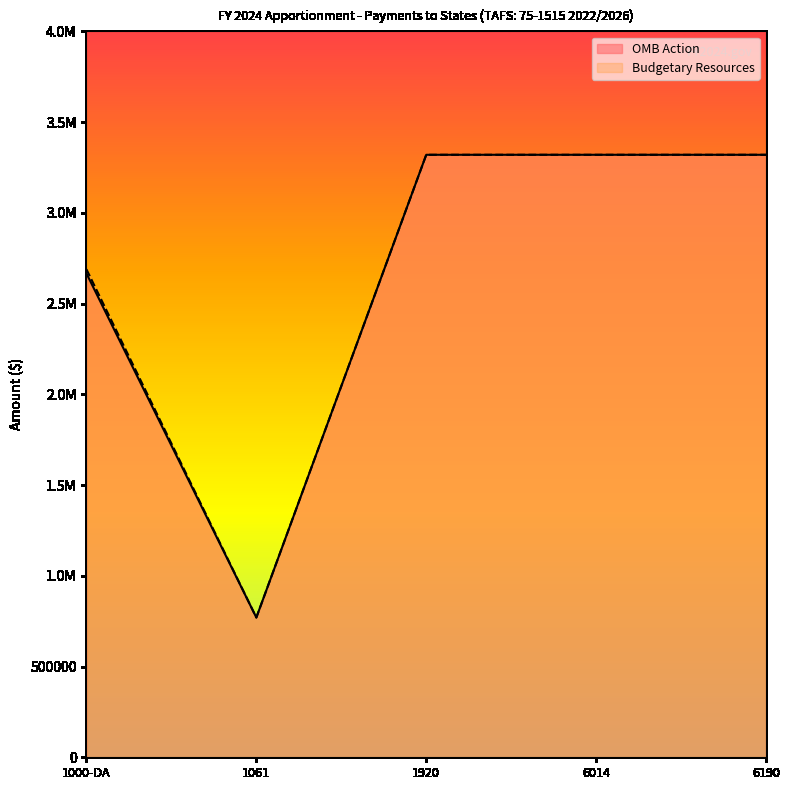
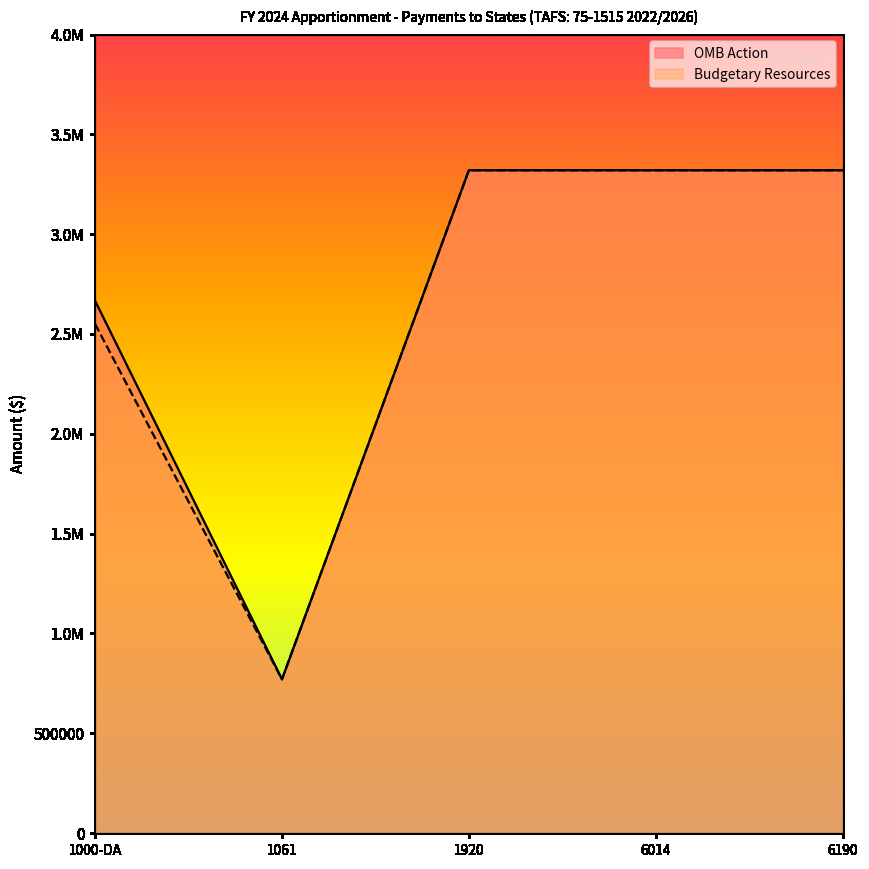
Budgetary Resources, 1000-DA: 2690000 -> 2550000
